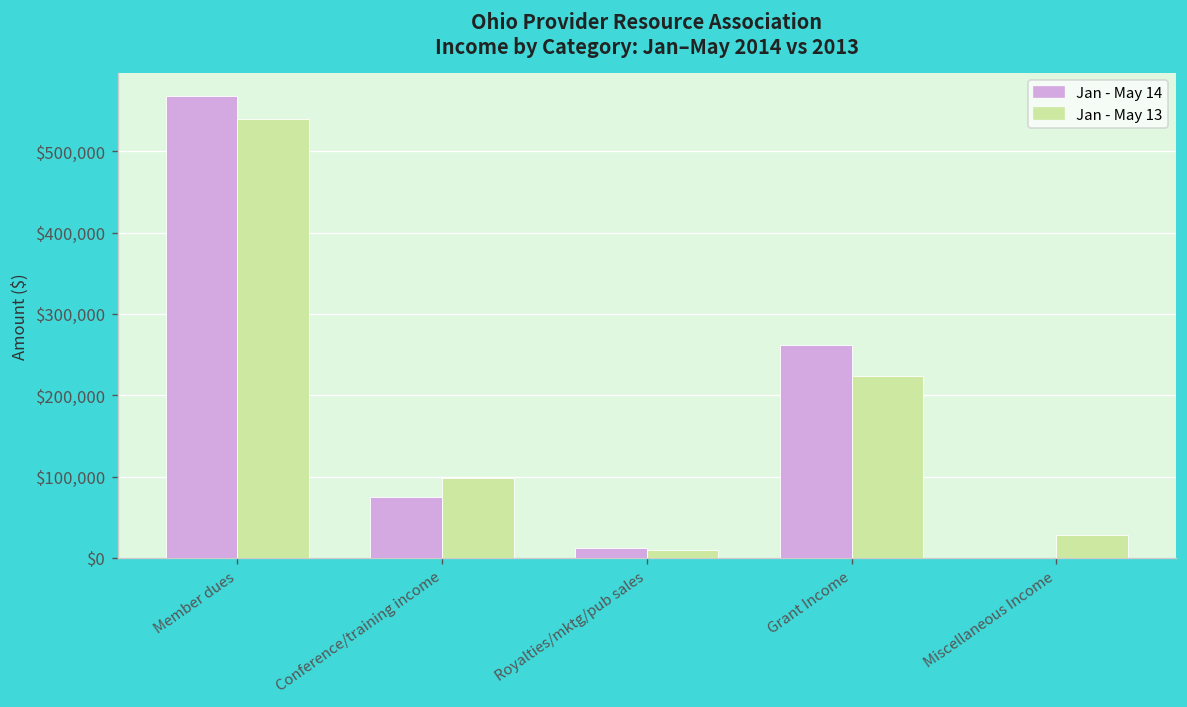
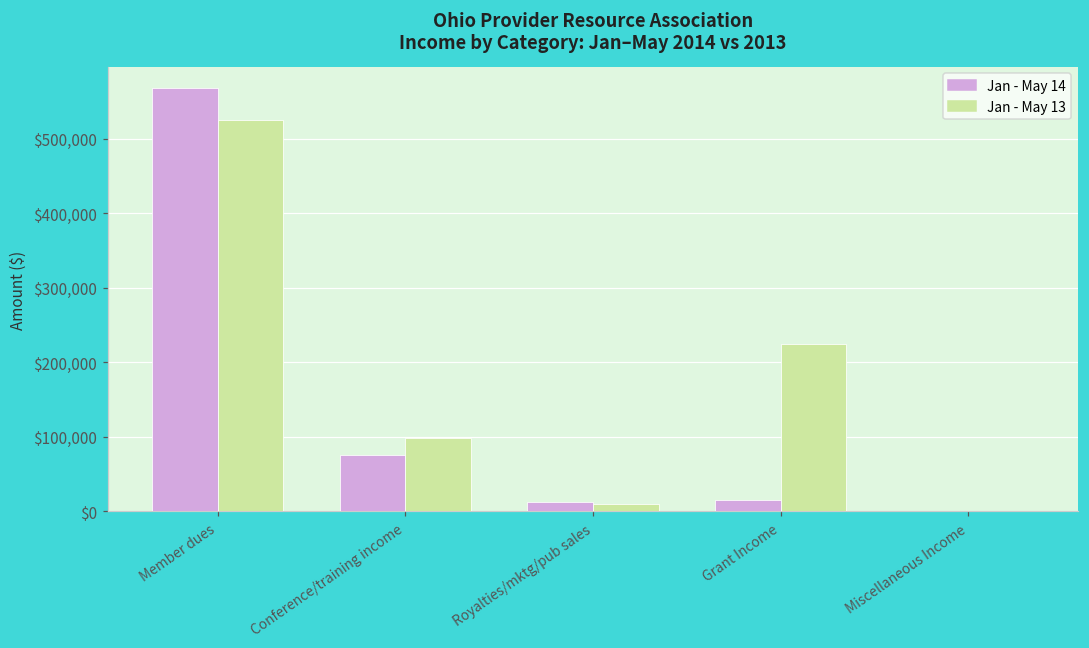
Jan - May 13, Member dues: $540,000 -> $520,000
Jan - May 14, Grant Income: $260,000 -> $10,000
Jan - May 13, Miscellaneous Income: $30,000 -> $0
